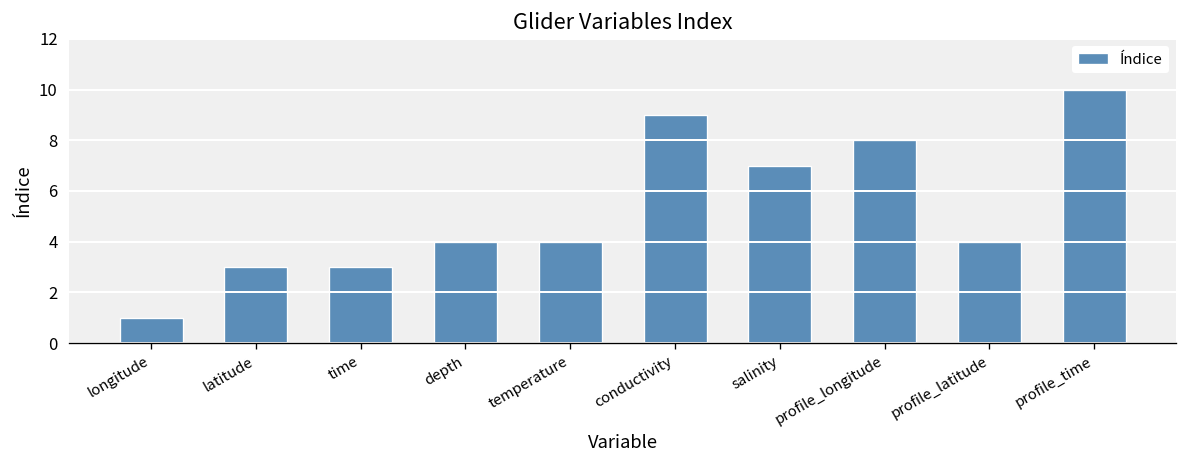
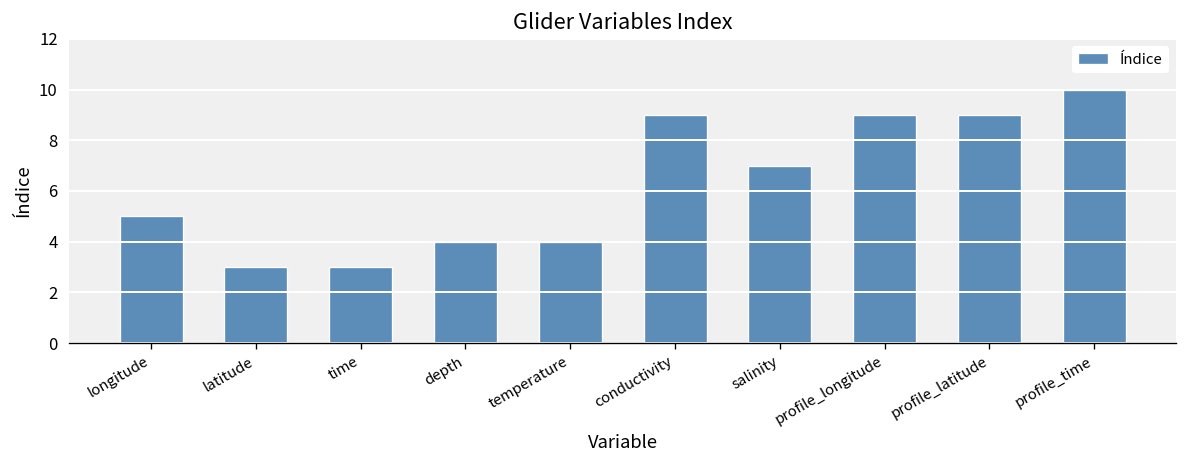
longitude: 1 -> 5
profile_longitude: 8 -> 9
profile_latitude: 4 -> 9
